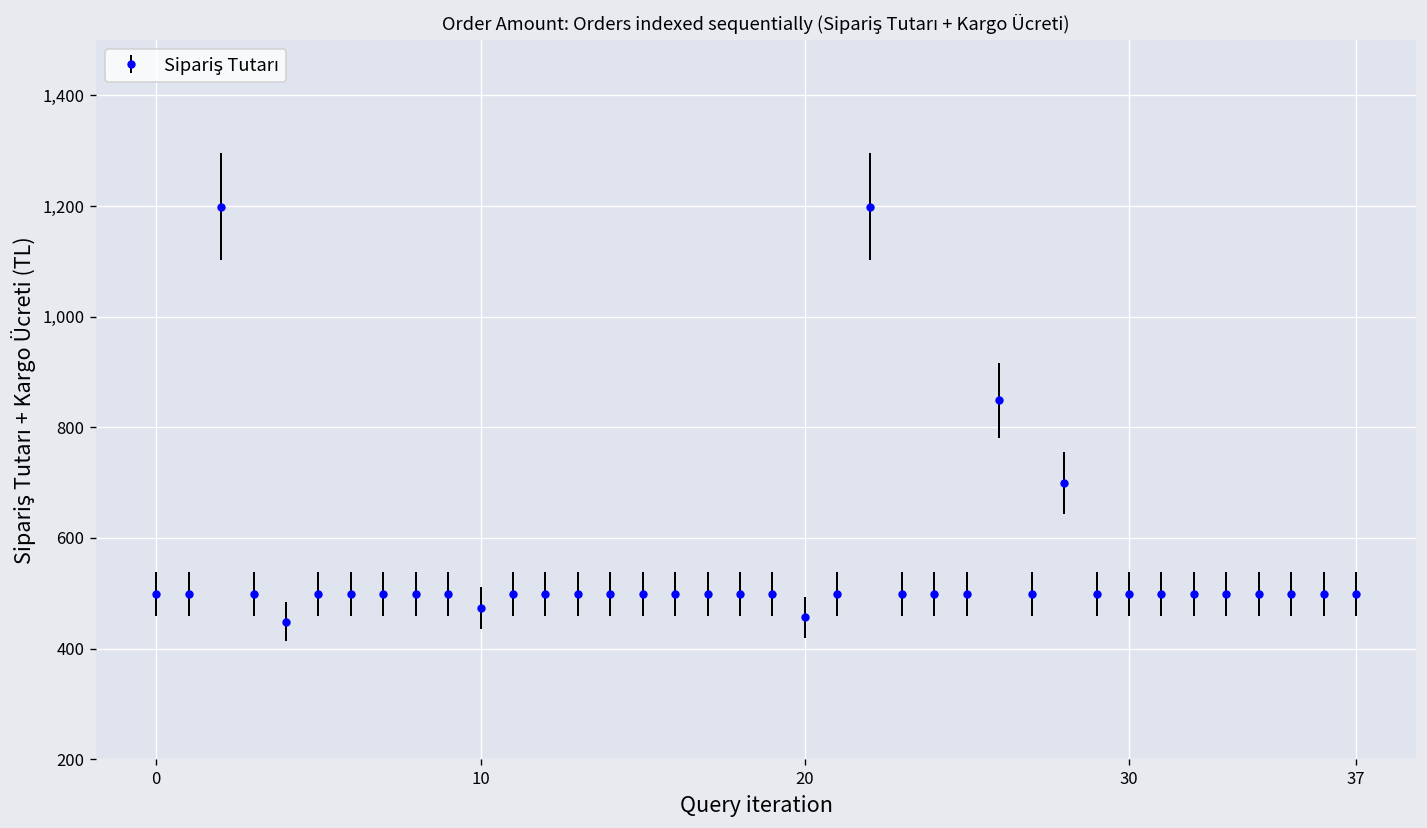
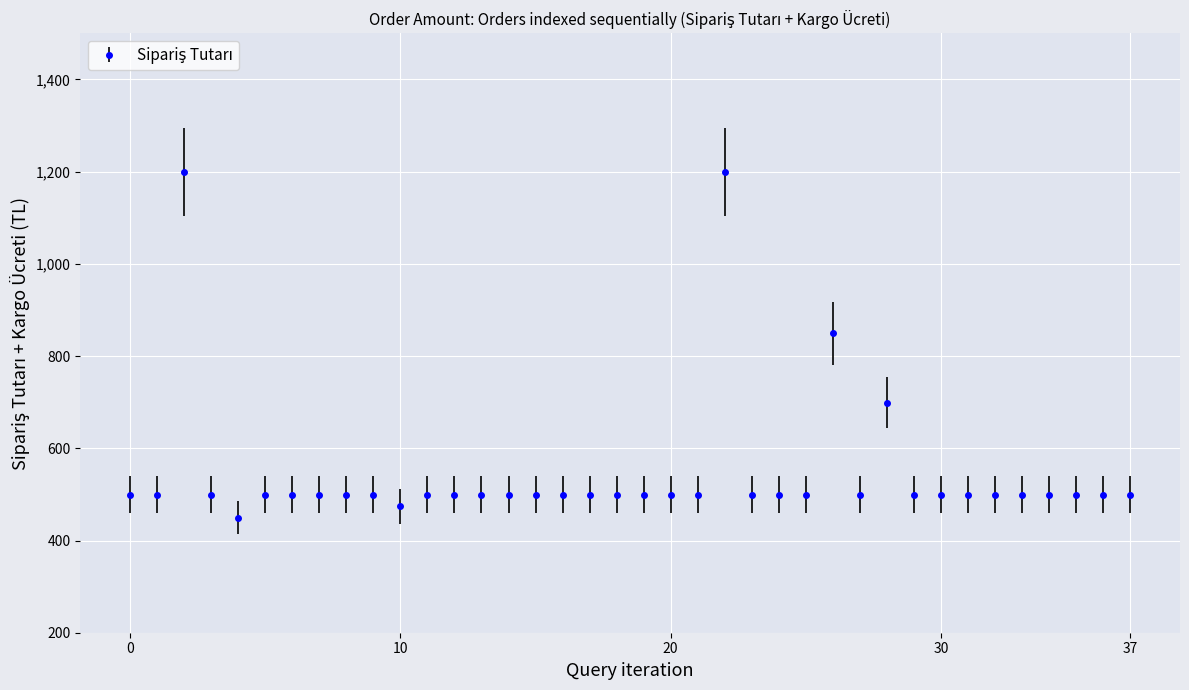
20: 460 -> 500
